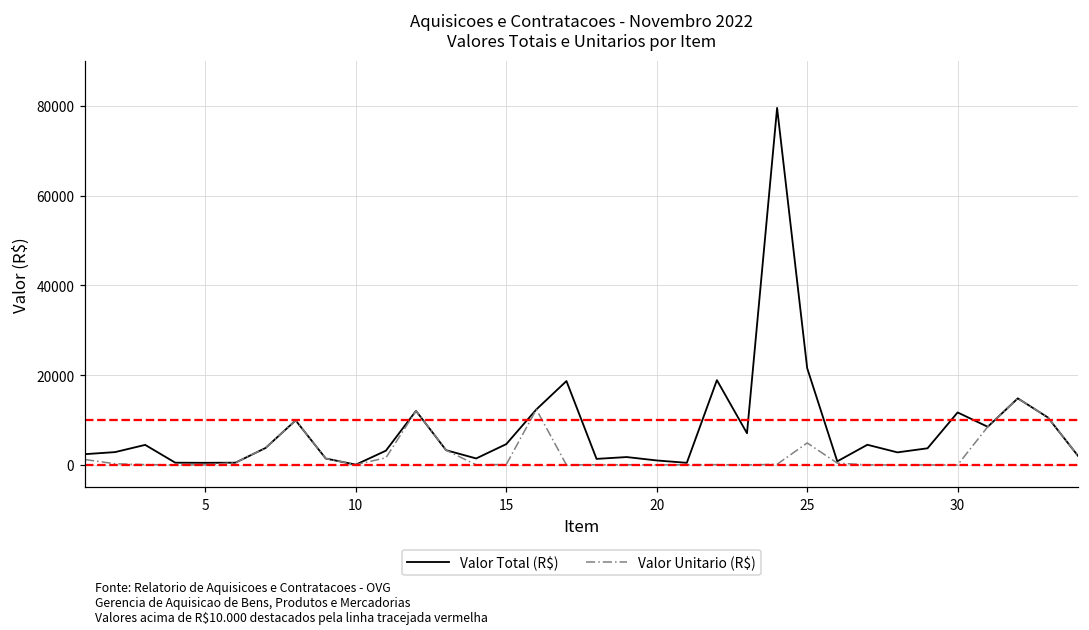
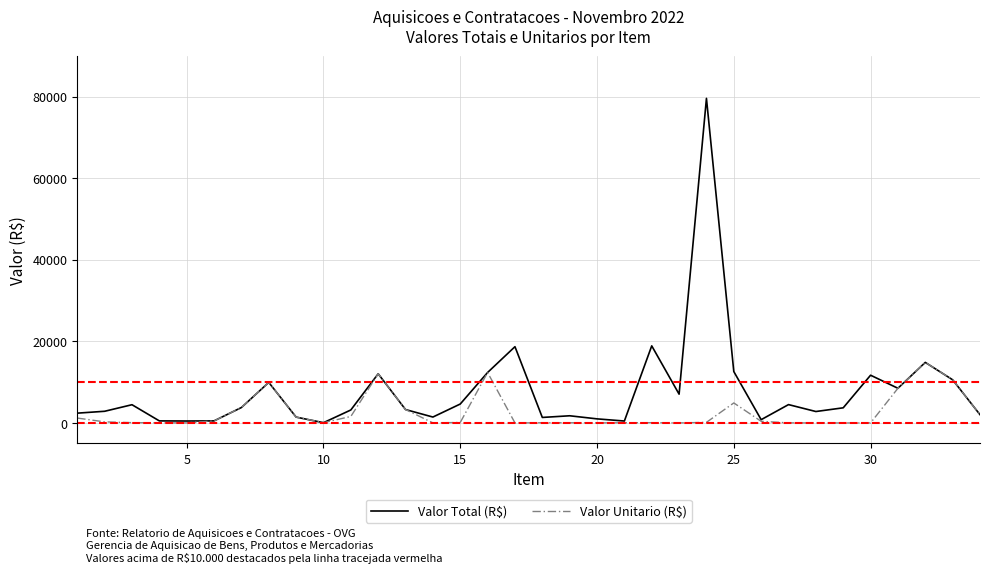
Valor Total (R$), 25: 22000 -> 13000
